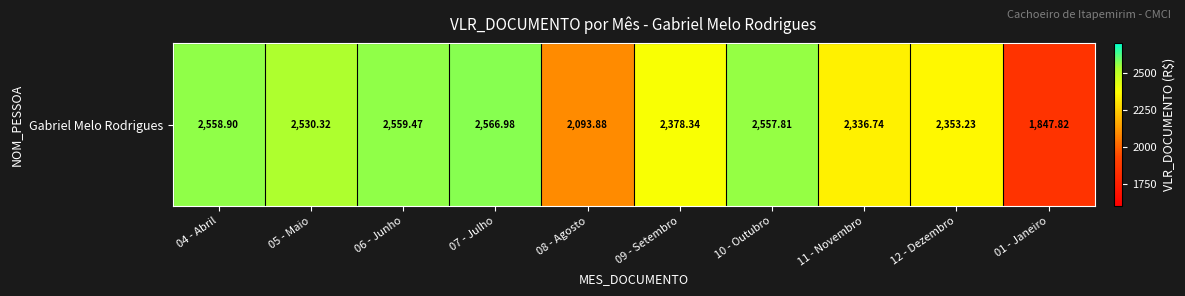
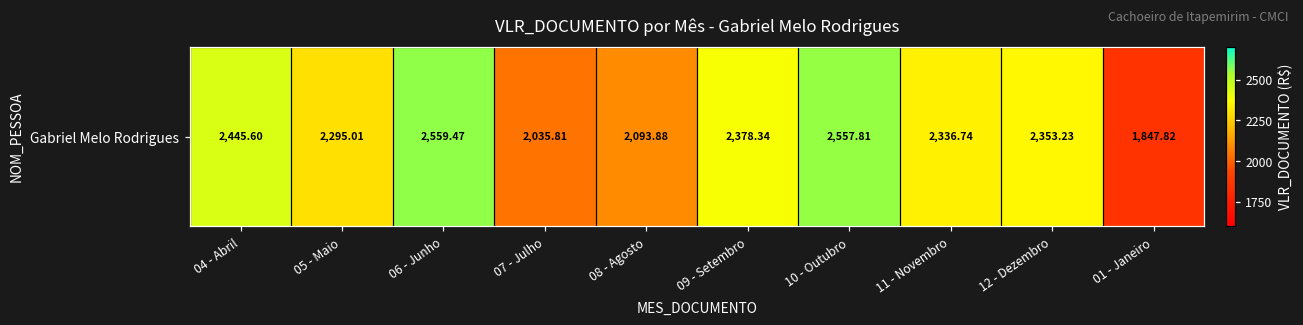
Gabriel Melo Rodrigues, 04 - Abril: 2,558.90 -> 2,445.60
Gabriel Melo Rodrigues, 05 - Maio: 2,530.32 -> 2,295.01
Gabriel Melo Rodrigues, 07 - Julho: 2,566.98 -> 2,035.81
